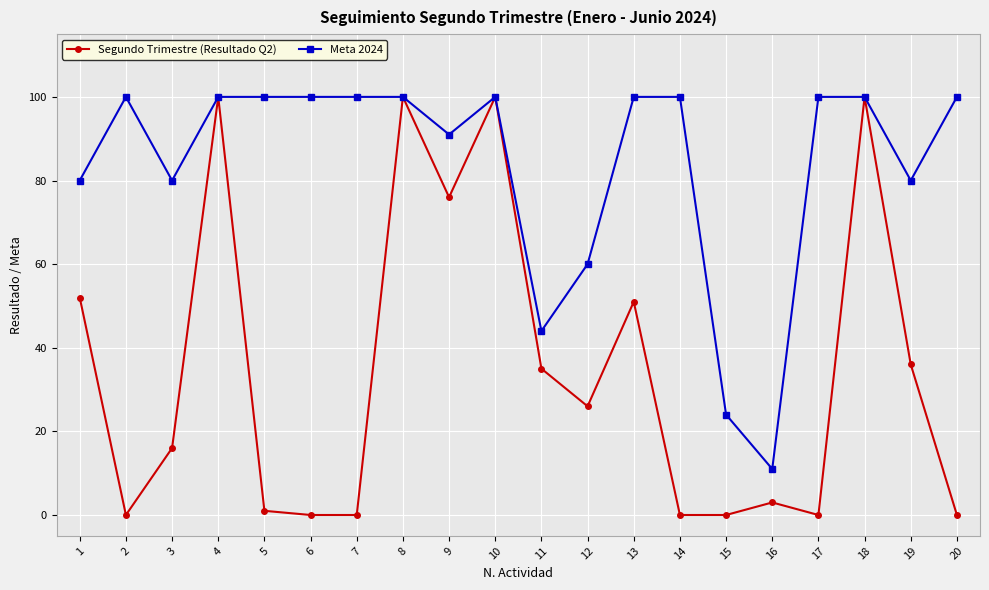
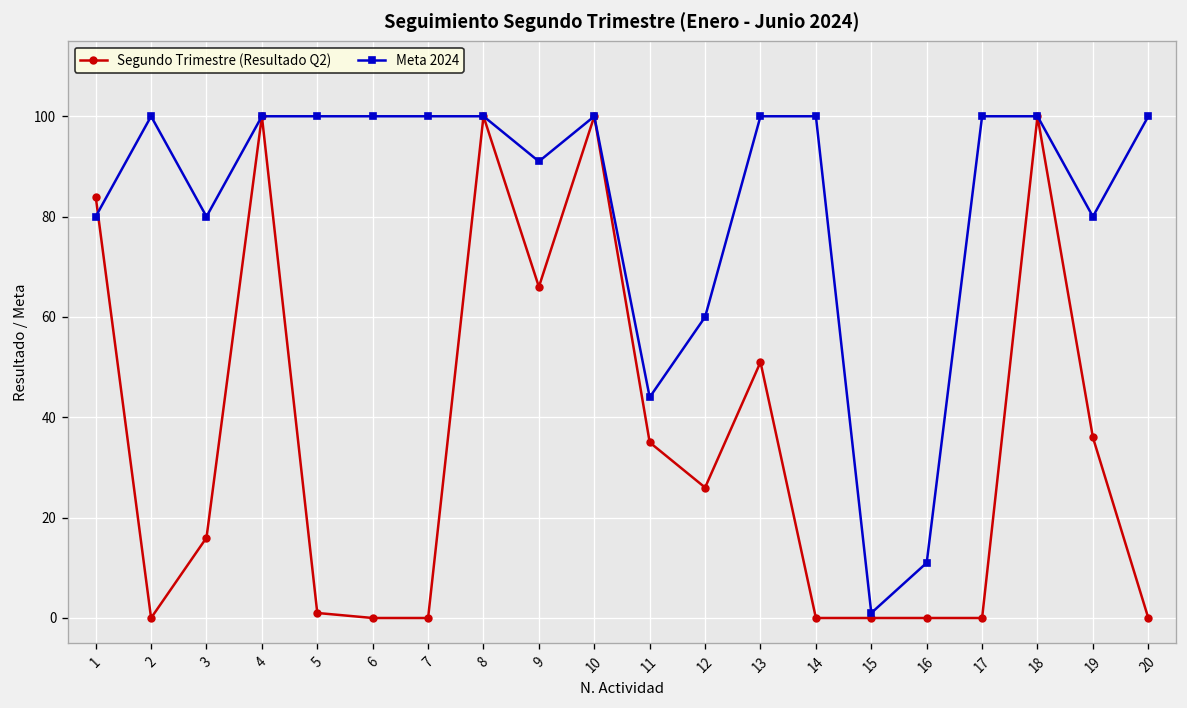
Segundo Trimestre (Resultado Q2), 1: 52 -> 84
Segundo Trimestre (Resultado Q2), 9: 76 -> 66
Meta 2024, 15: 24 -> 1
Segundo Trimestre (Resultado Q2), 16: 3 -> 0
